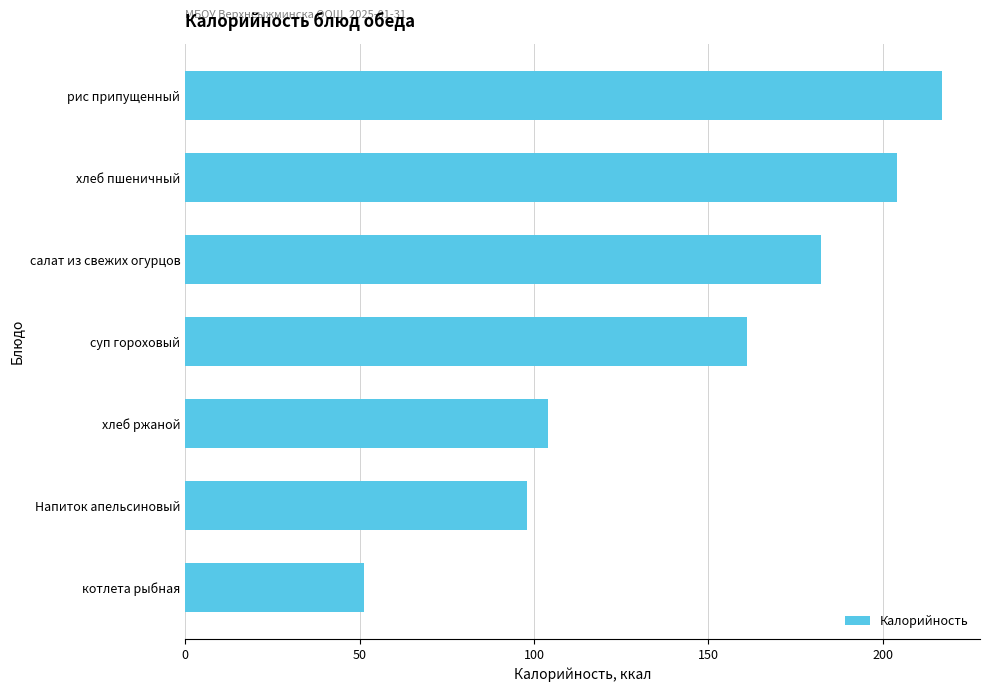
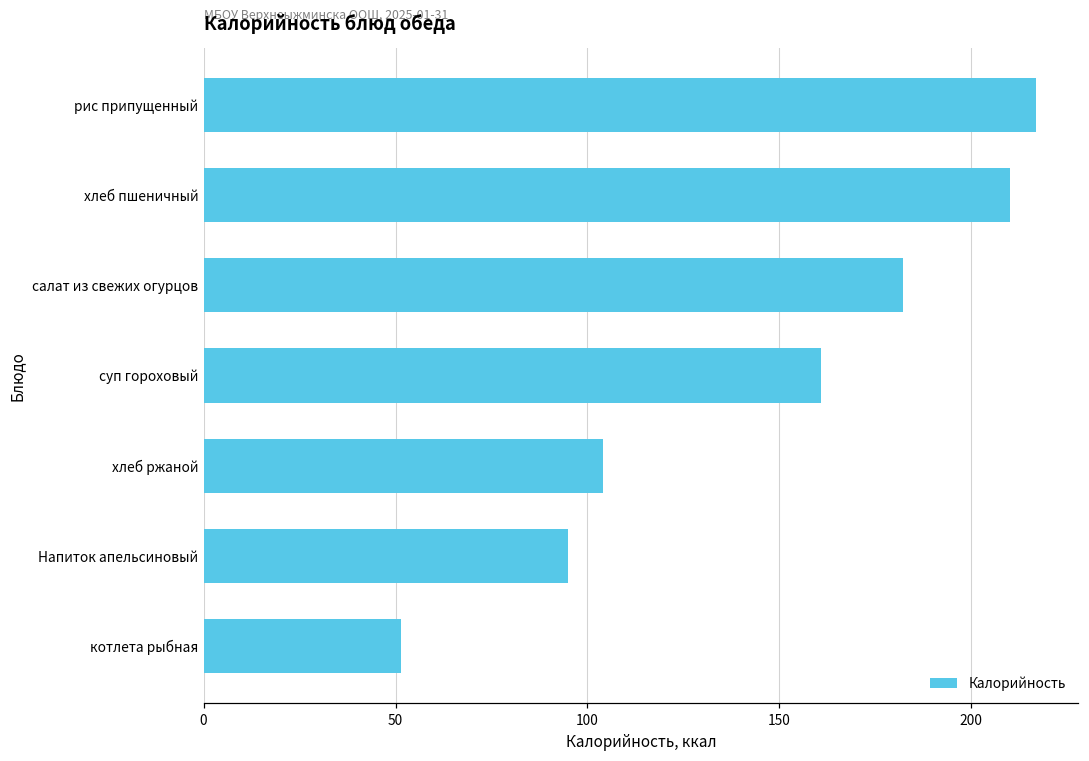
хлеб пшеничный: 204 -> 210
Напиток апельсиновый: 98 -> 95
